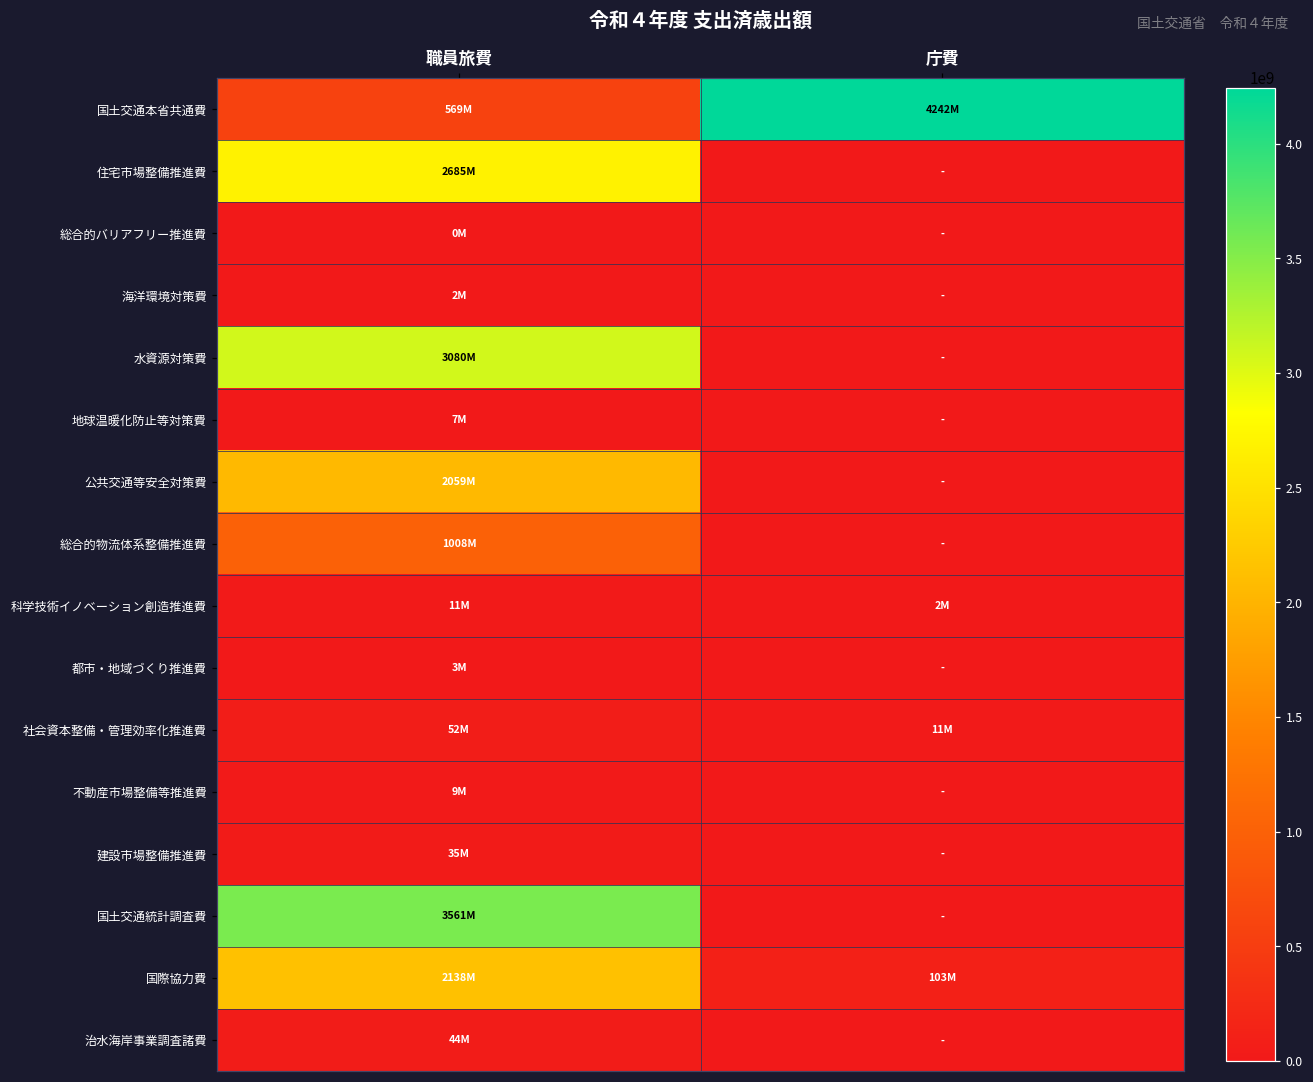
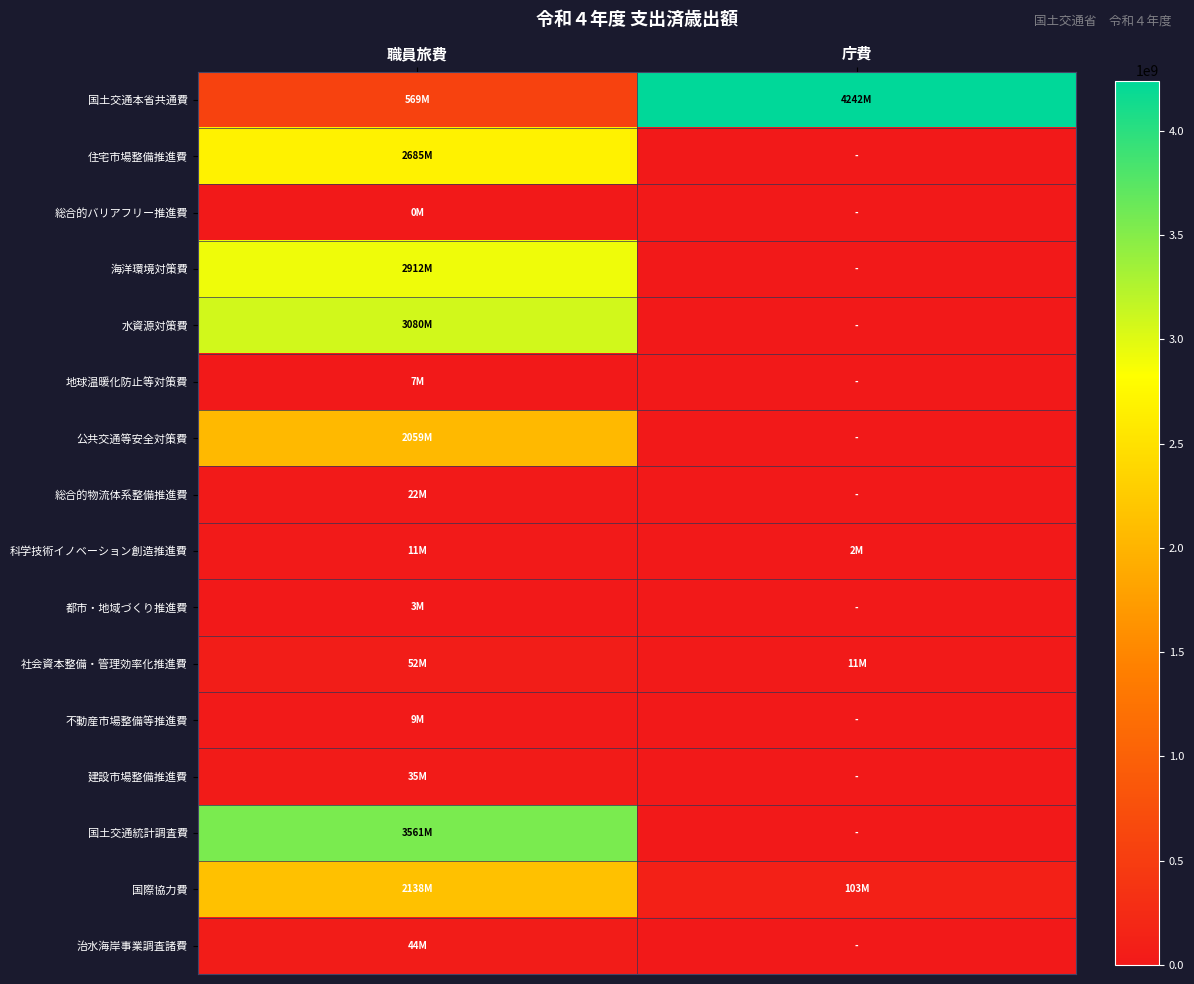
海洋環境対策費, 職員旅費: 2M -> 2912M
総合的物流体系整備推進費, 職員旅費: 1008M -> 22M
